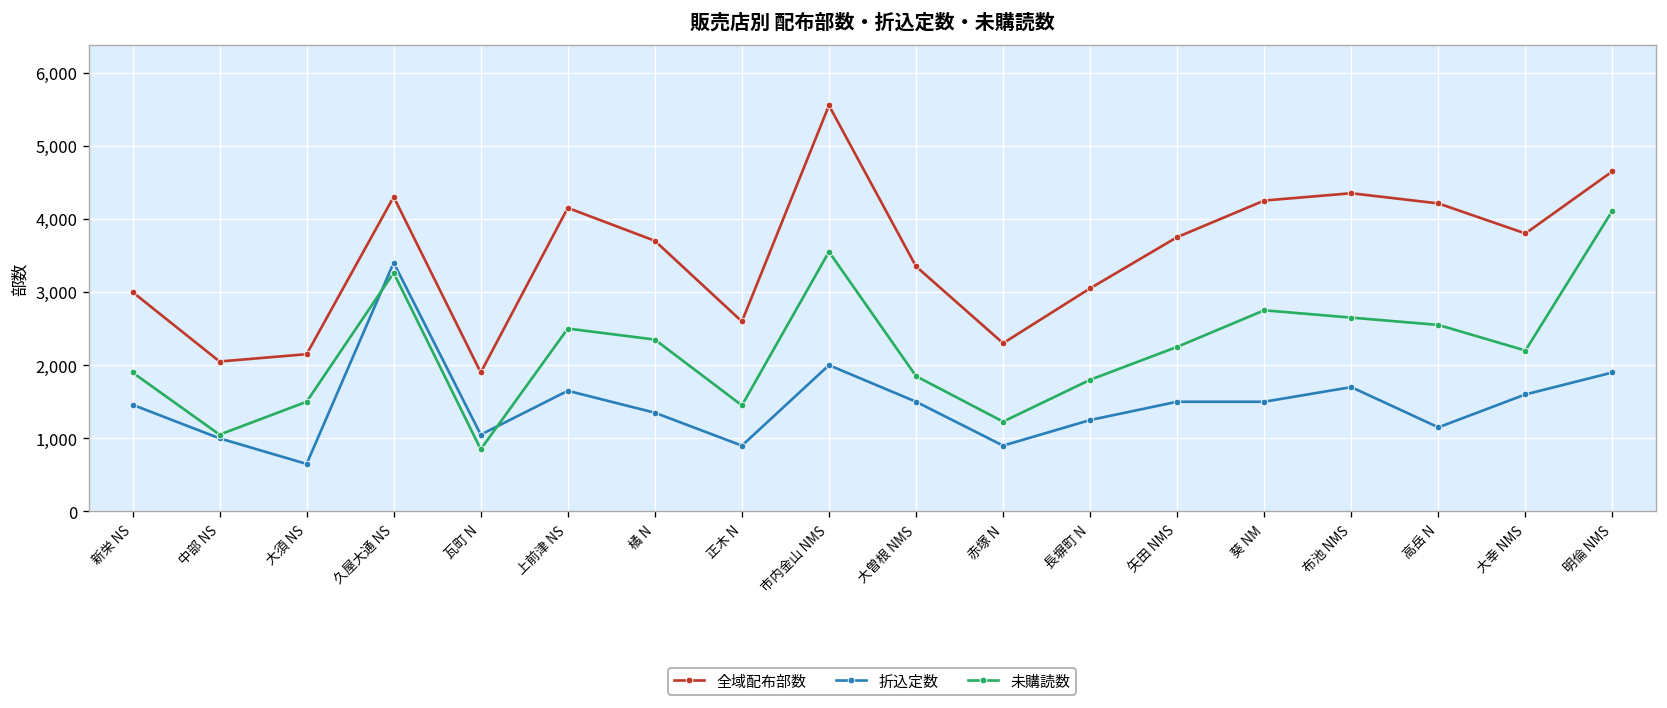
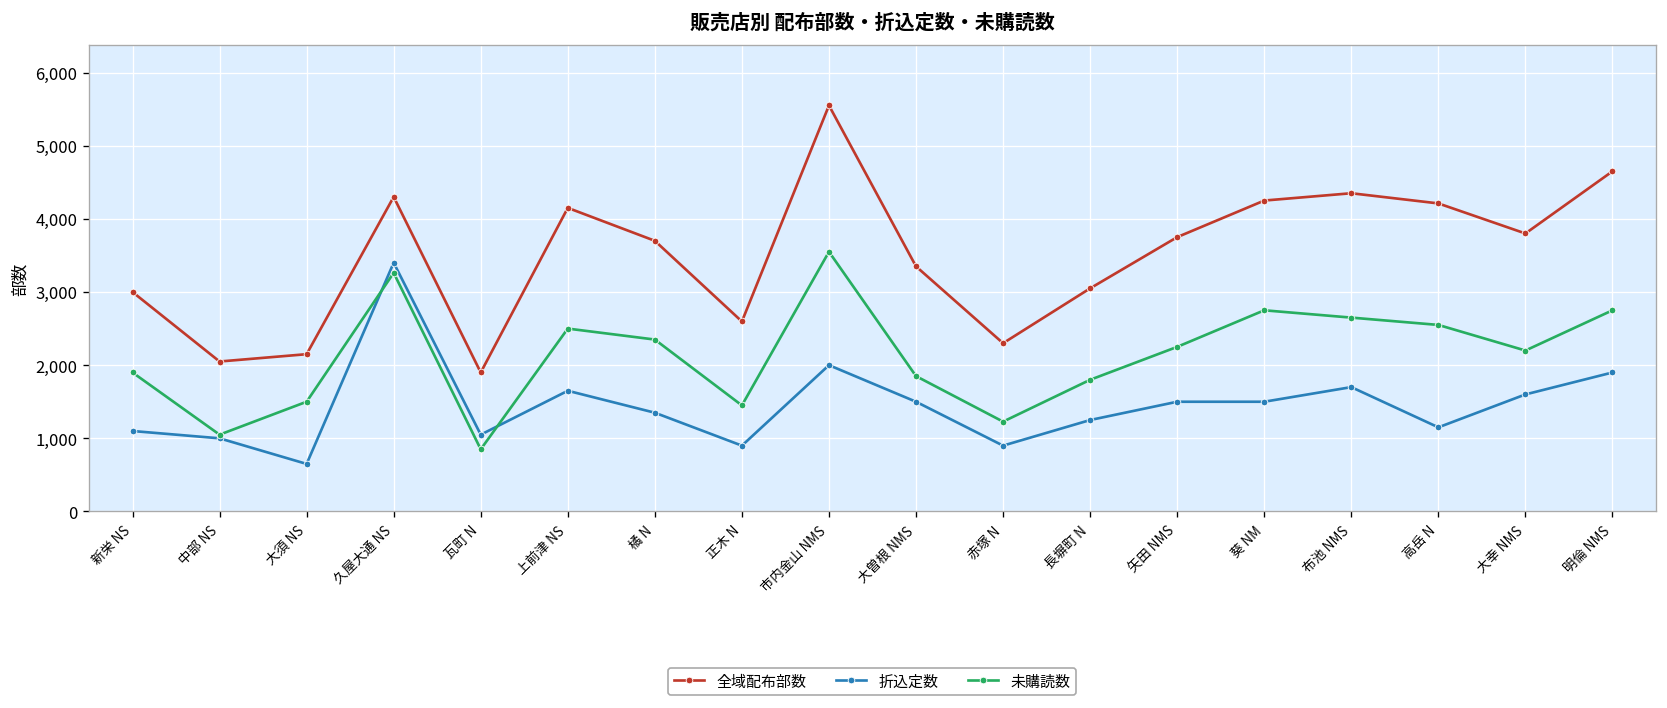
折込定数, 新栄 NS: 1,500 -> 1,100
未購読数, 明倫 NMS: 4,100 -> 2,800
